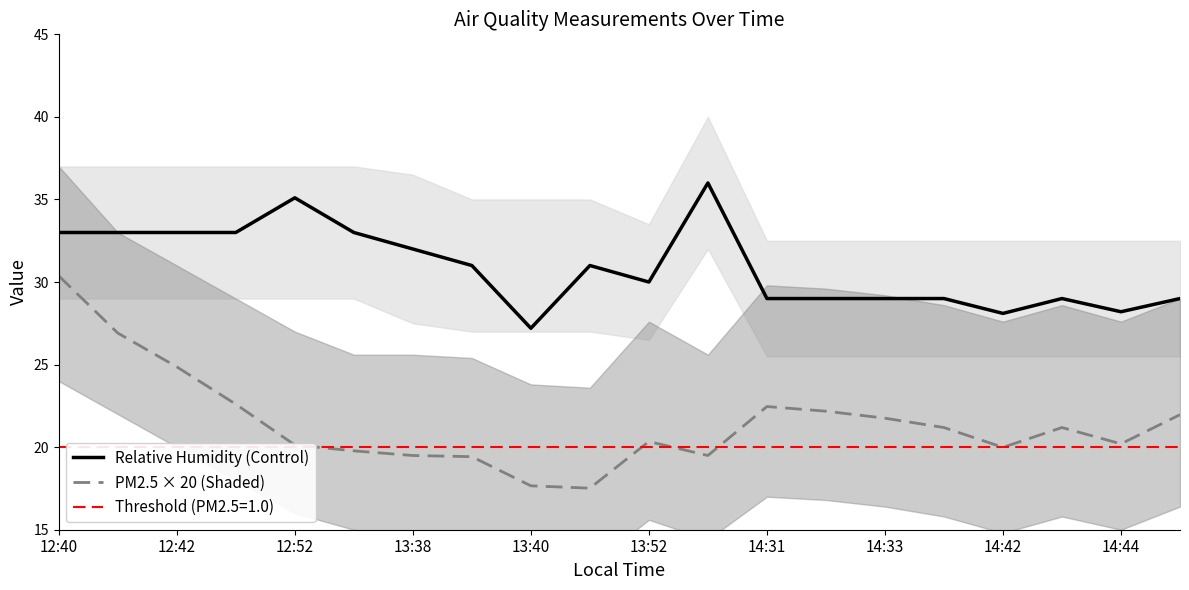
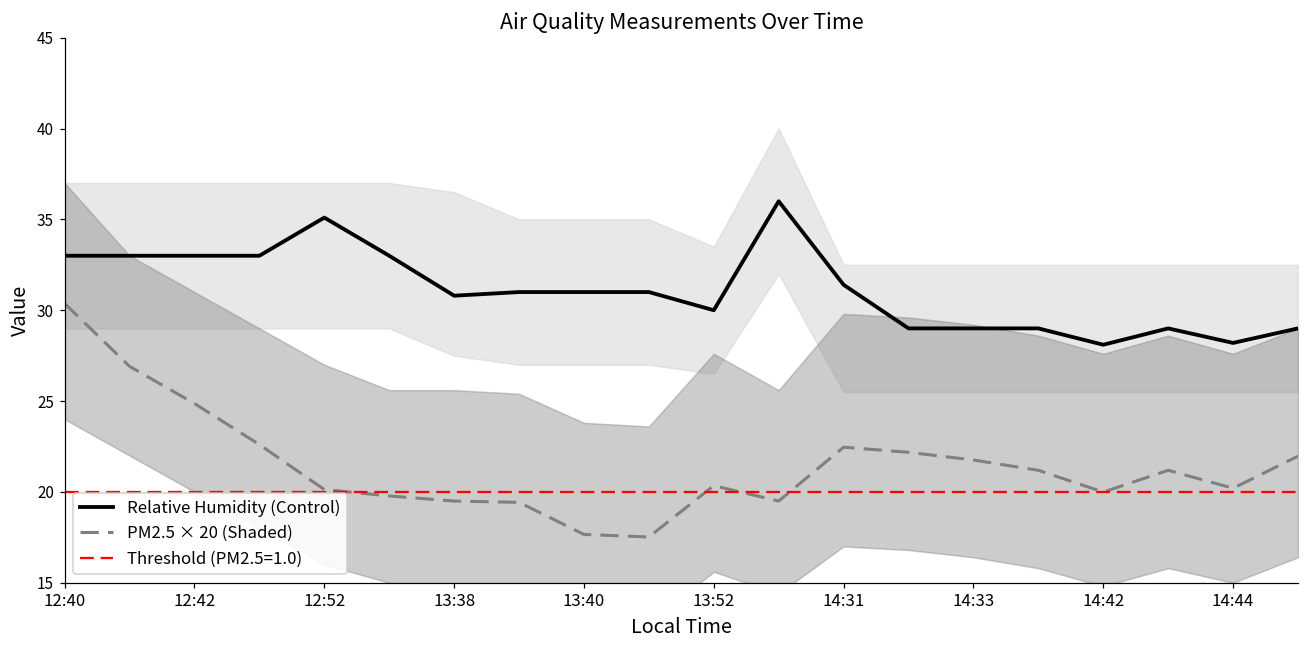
Relative Humidity (Control), 13:38: 32.0 -> 30.8
Relative Humidity (Control), 13:40: 27.2 -> 31.0
Relative Humidity (Control), 14:31: 29.0 -> 31.4
